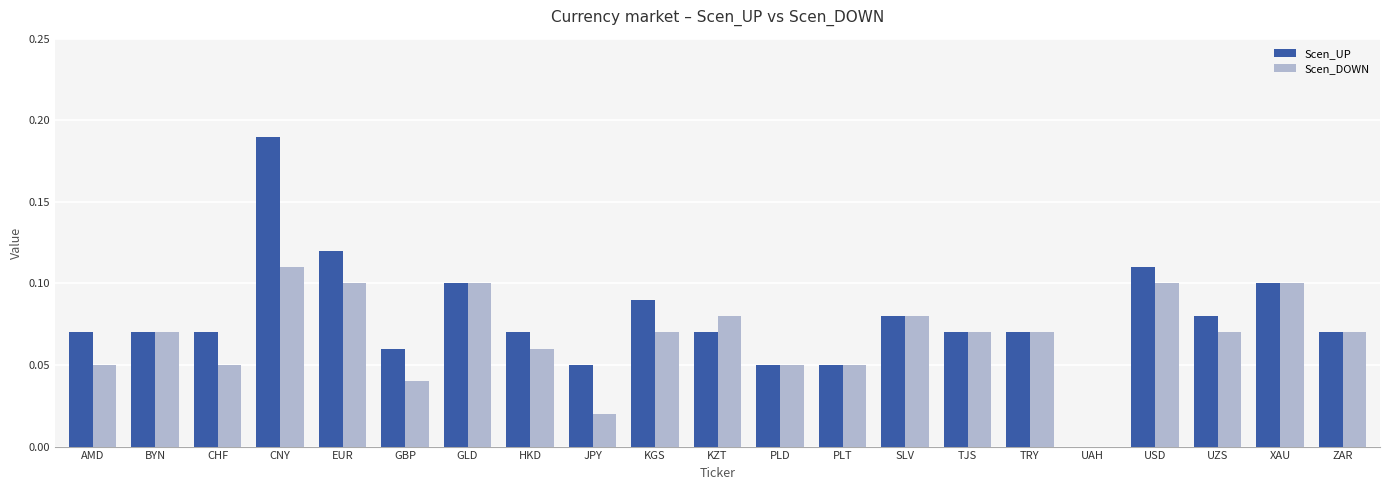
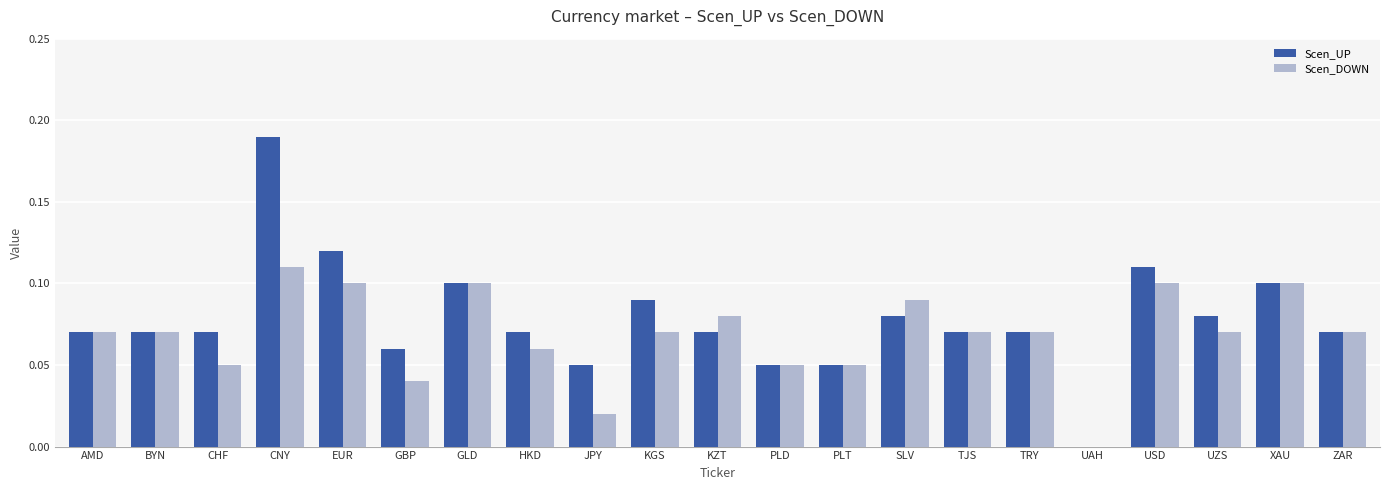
Scen_DOWN, AMD: 0.05 -> 0.07
Scen_DOWN, SLV: 0.08 -> 0.09
